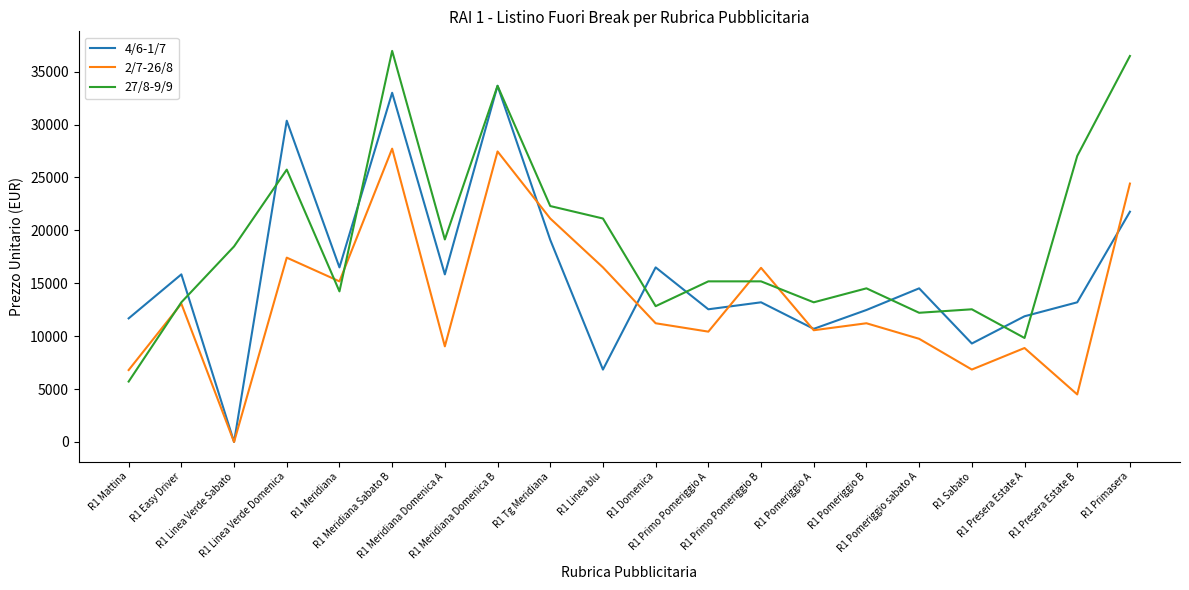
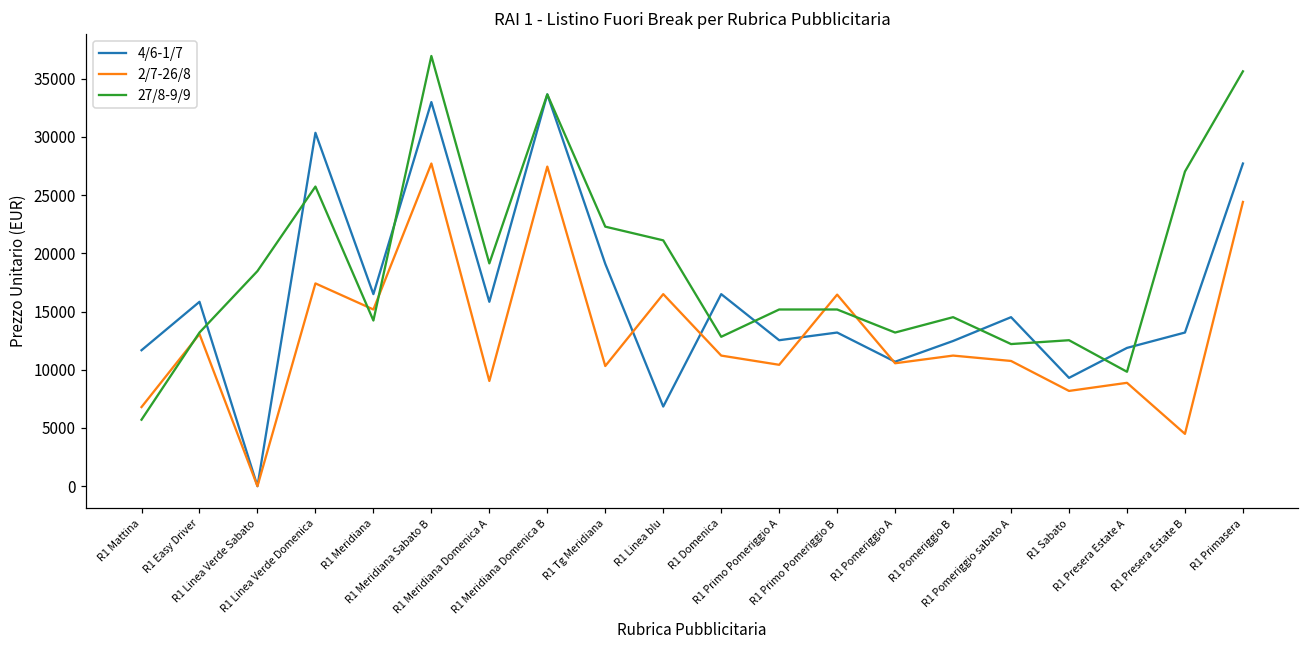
2/7-26/8, R1 Tg Meridiana: 21100 -> 10300
2/7-26/8, R1 Pomeriggio sabato A: 9800 -> 10800
2/7-26/8, R1 Sabato: 6800 -> 8200
4/6-1/7, R1 Primasera: 21800 -> 27700
27/8-9/9, R1 Primasera: 36500 -> 35600
